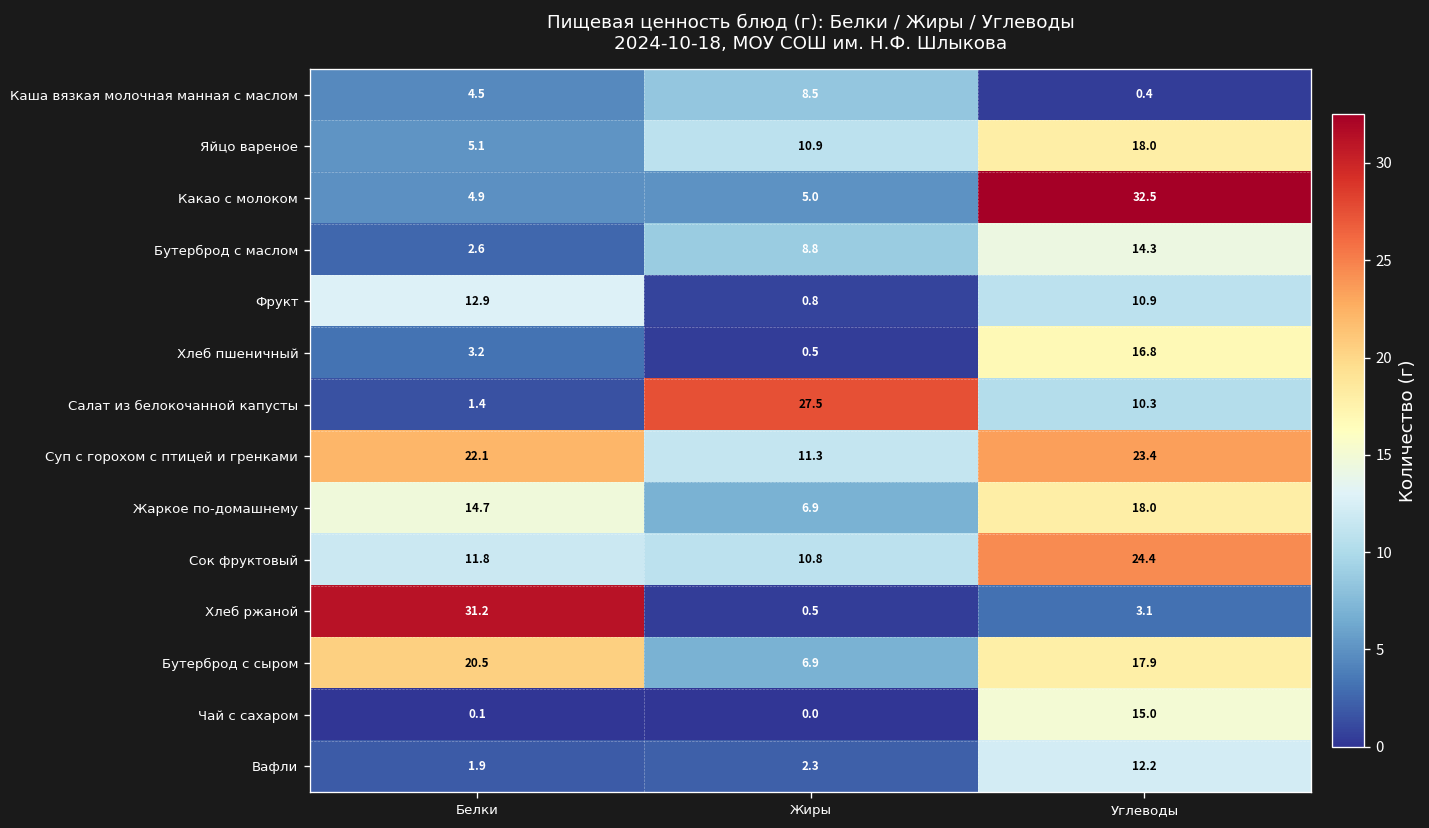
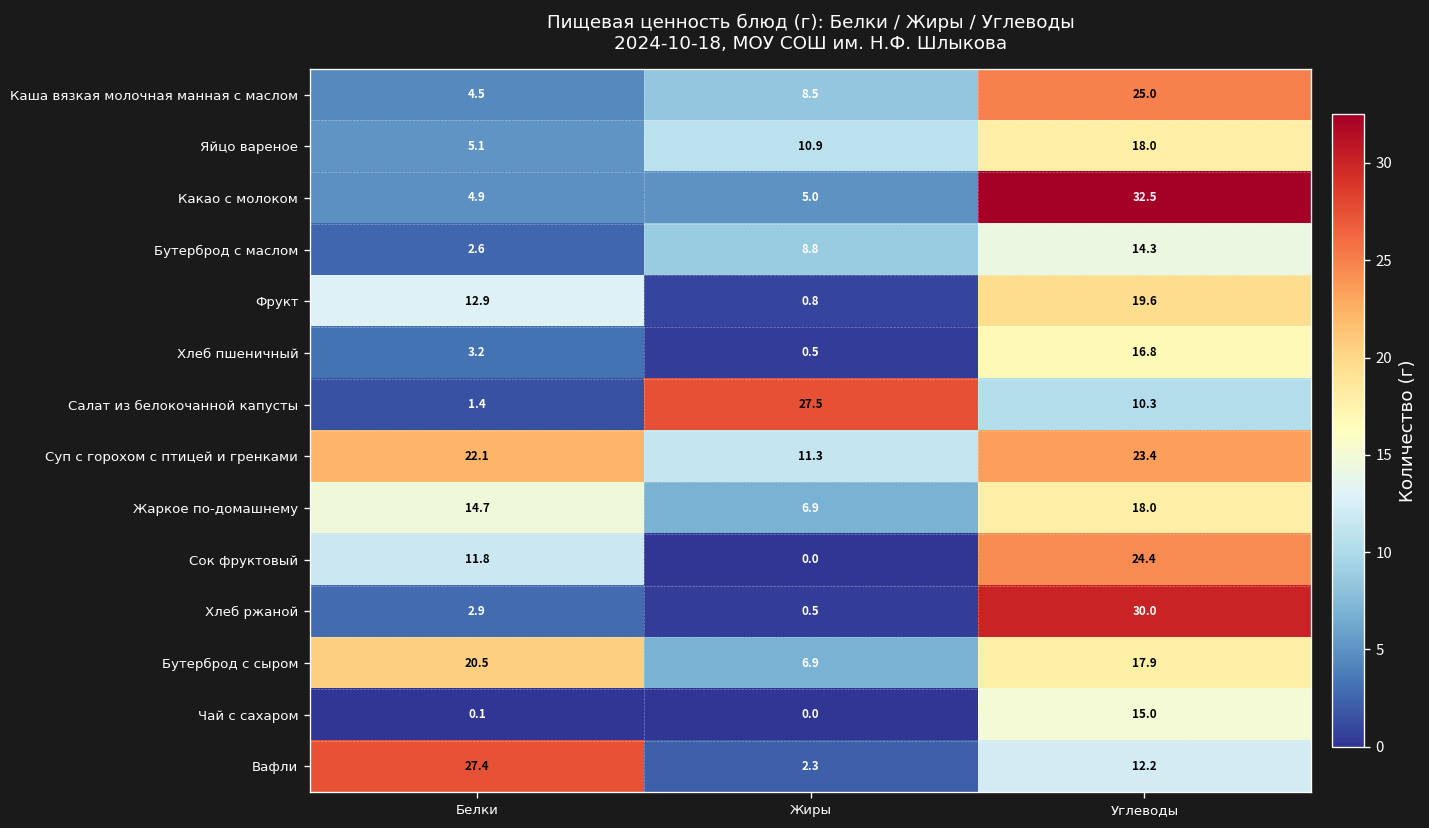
Каша вязкая молочная манная с маслом, Углеводы: 0.4 -> 25.0
Фрукт, Углеводы: 10.9 -> 19.6
Сок фруктовый, Жиры: 10.8 -> 0.0
Хлеб ржаной, Белки: 31.2 -> 2.9
Хлеб ржаной, Углеводы: 3.1 -> 30.0
Вафли, Белки: 1.9 -> 27.4
